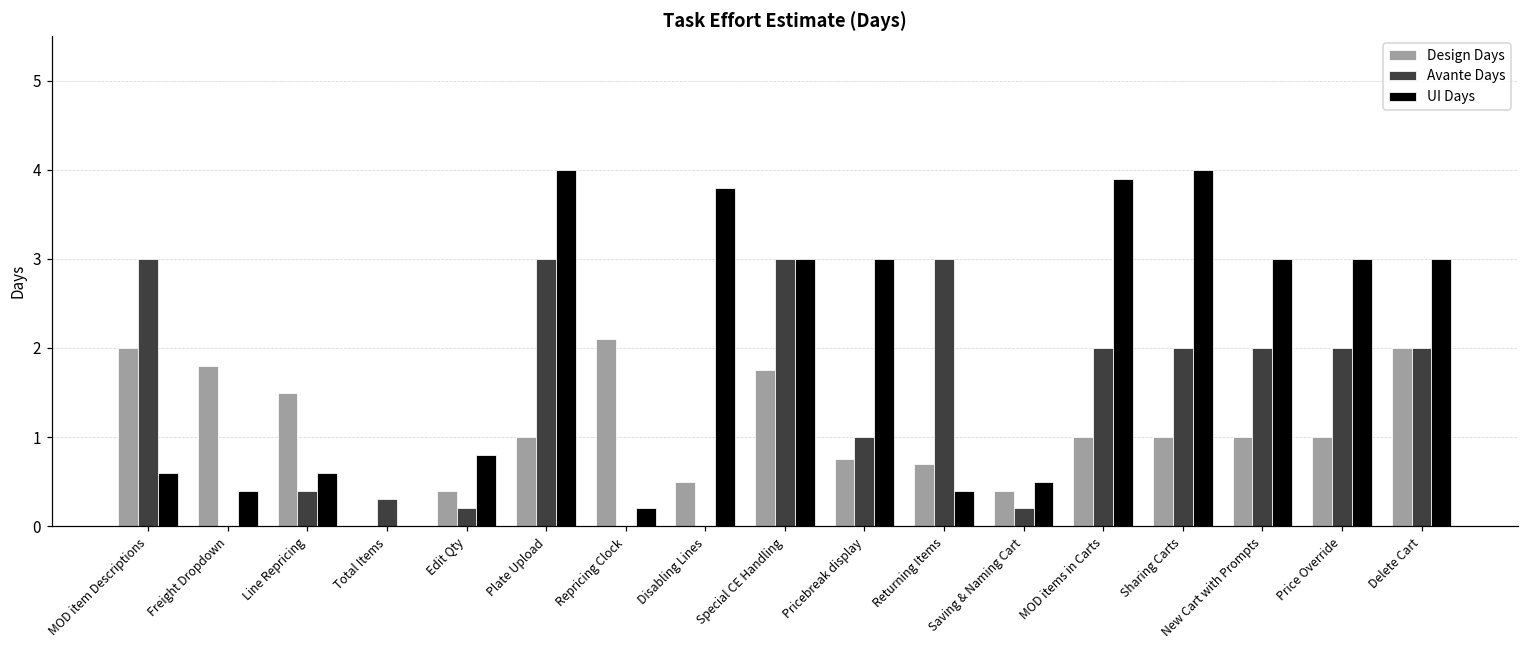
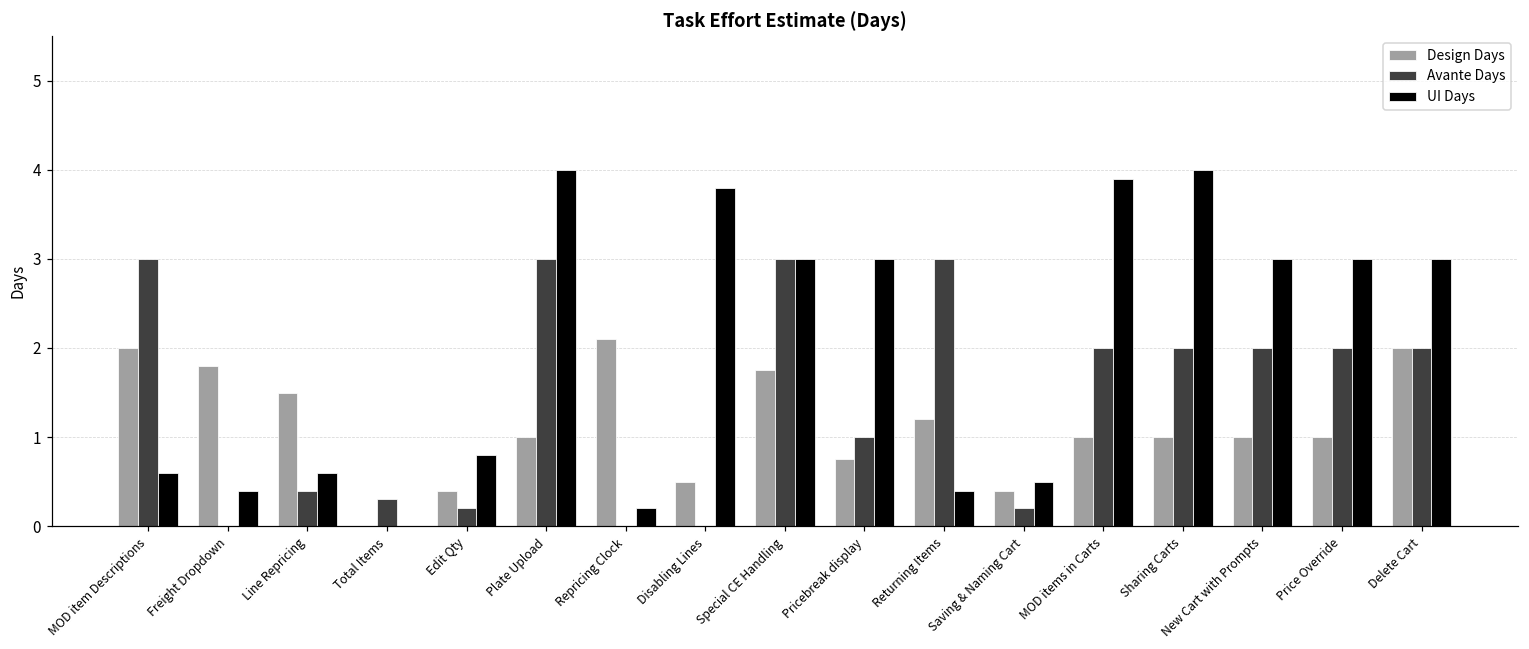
Design Days, Returning Items: 0.7 -> 1.2
